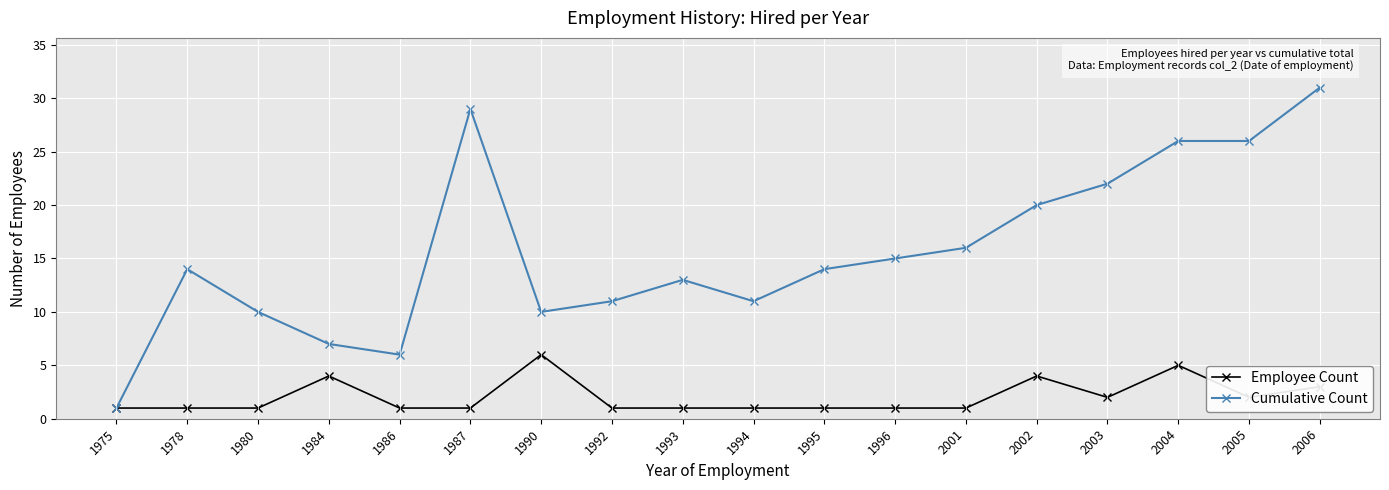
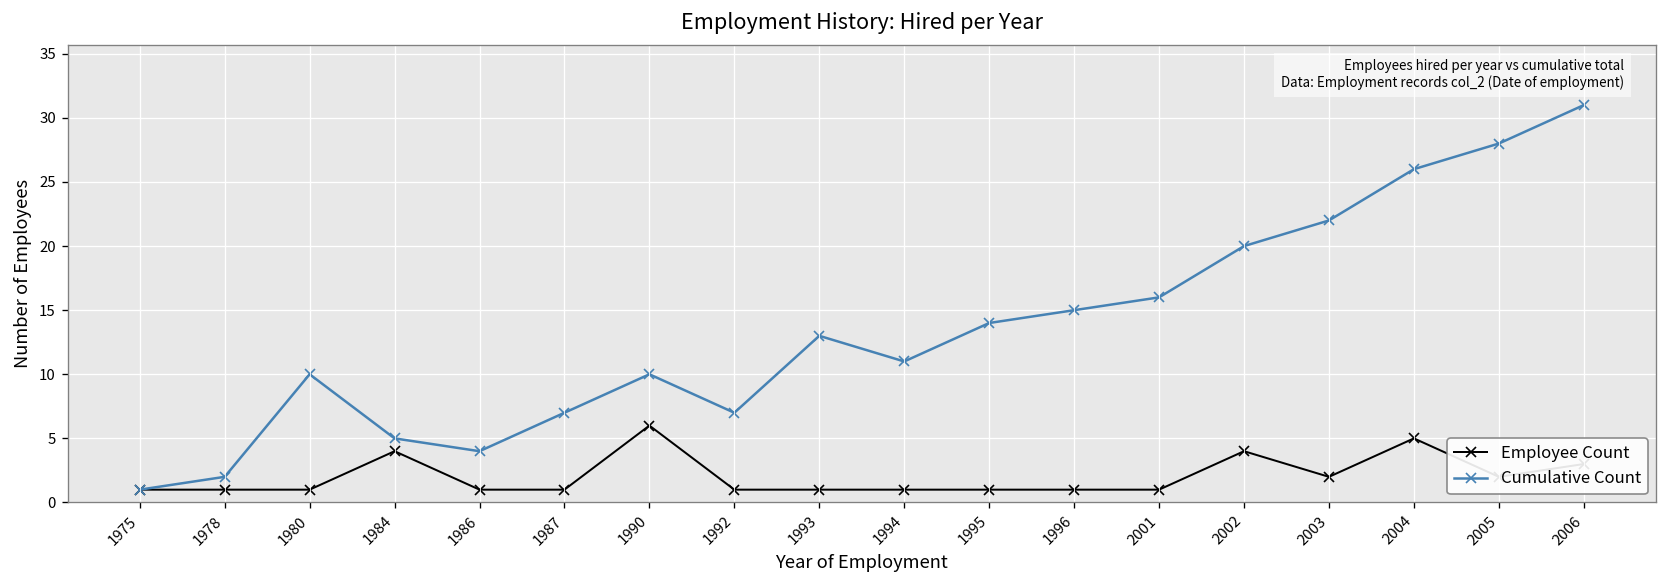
Cumulative Count, 1978: 14 -> 2
Cumulative Count, 1984: 7 -> 5
Cumulative Count, 1986: 6 -> 4
Cumulative Count, 1987: 29 -> 7
Cumulative Count, 1992: 11 -> 7
Cumulative Count, 2005: 26 -> 28
